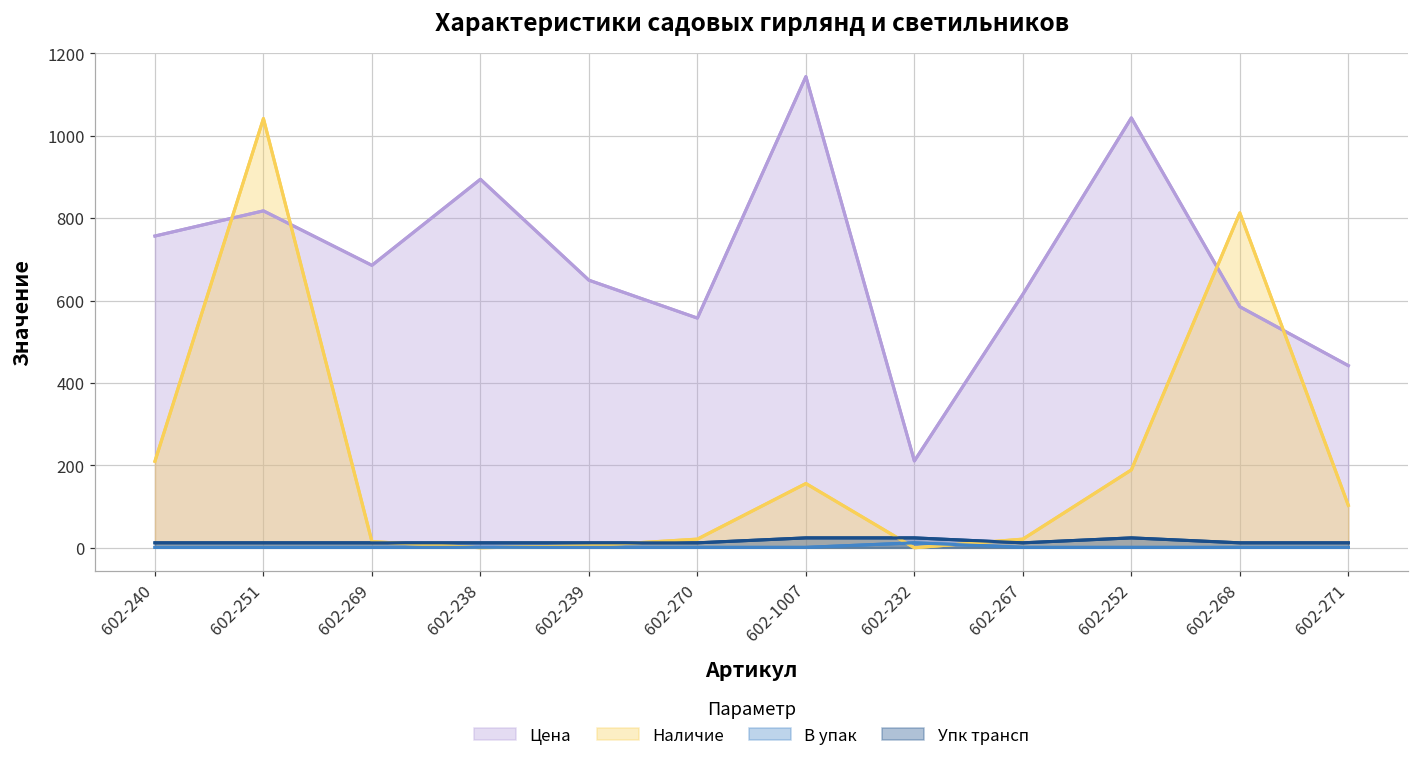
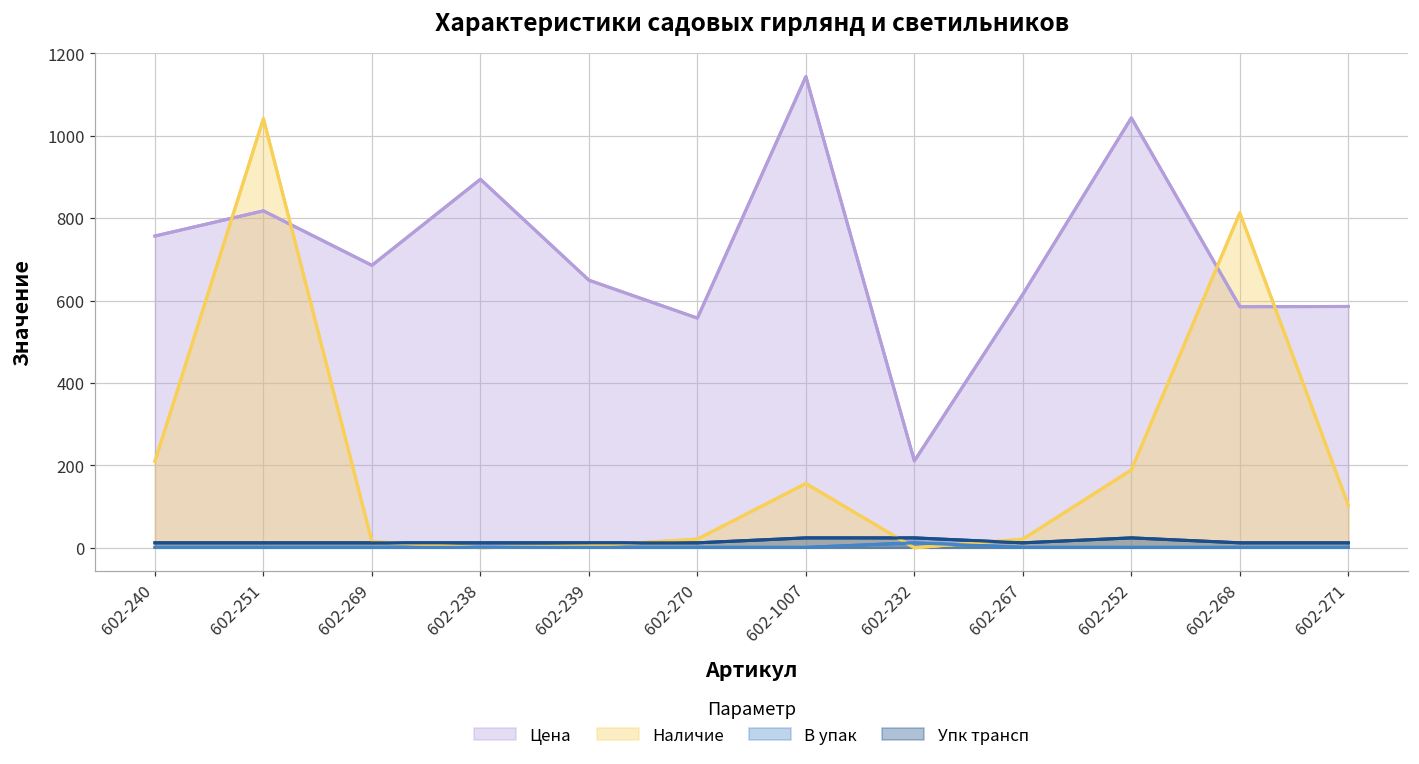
Цена, 602-271: 440 -> 590
